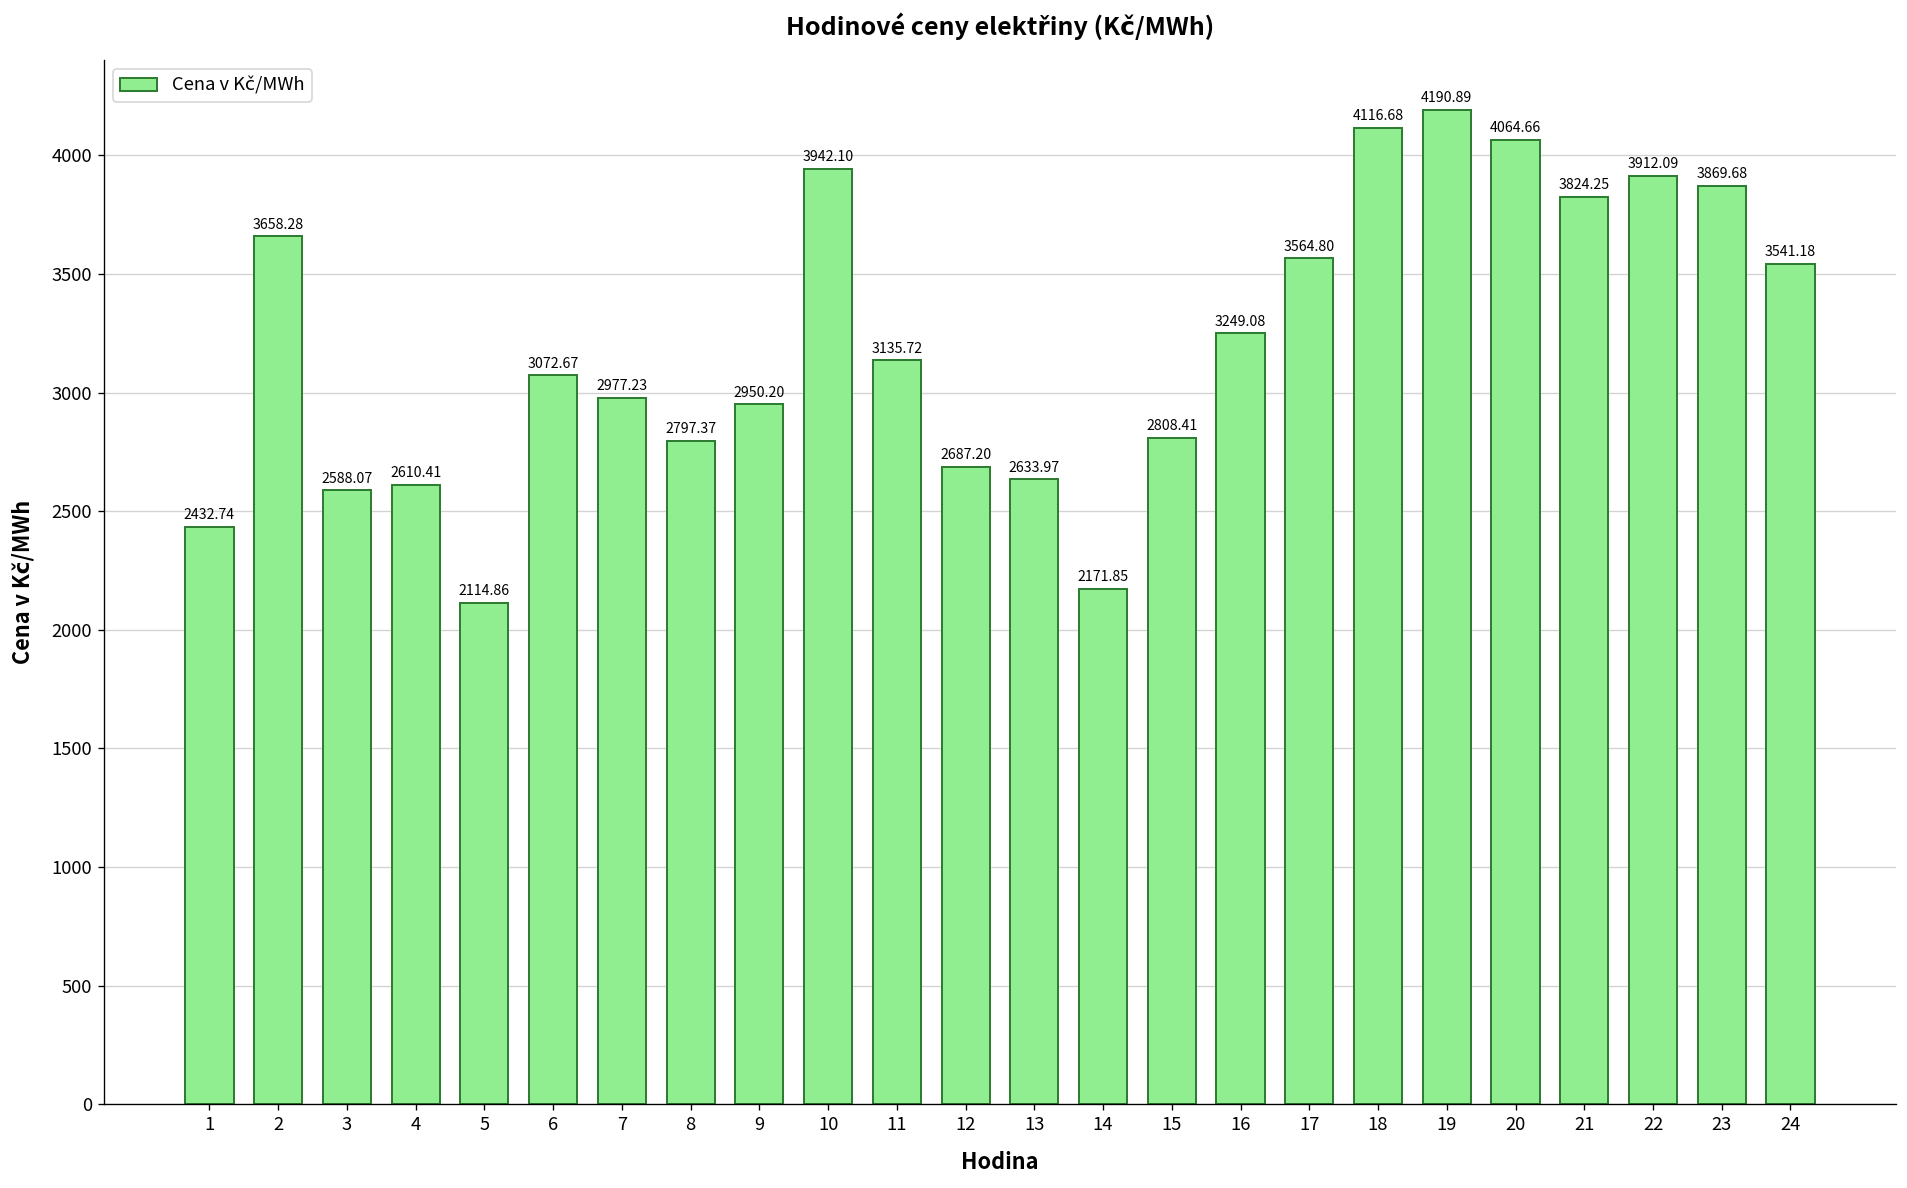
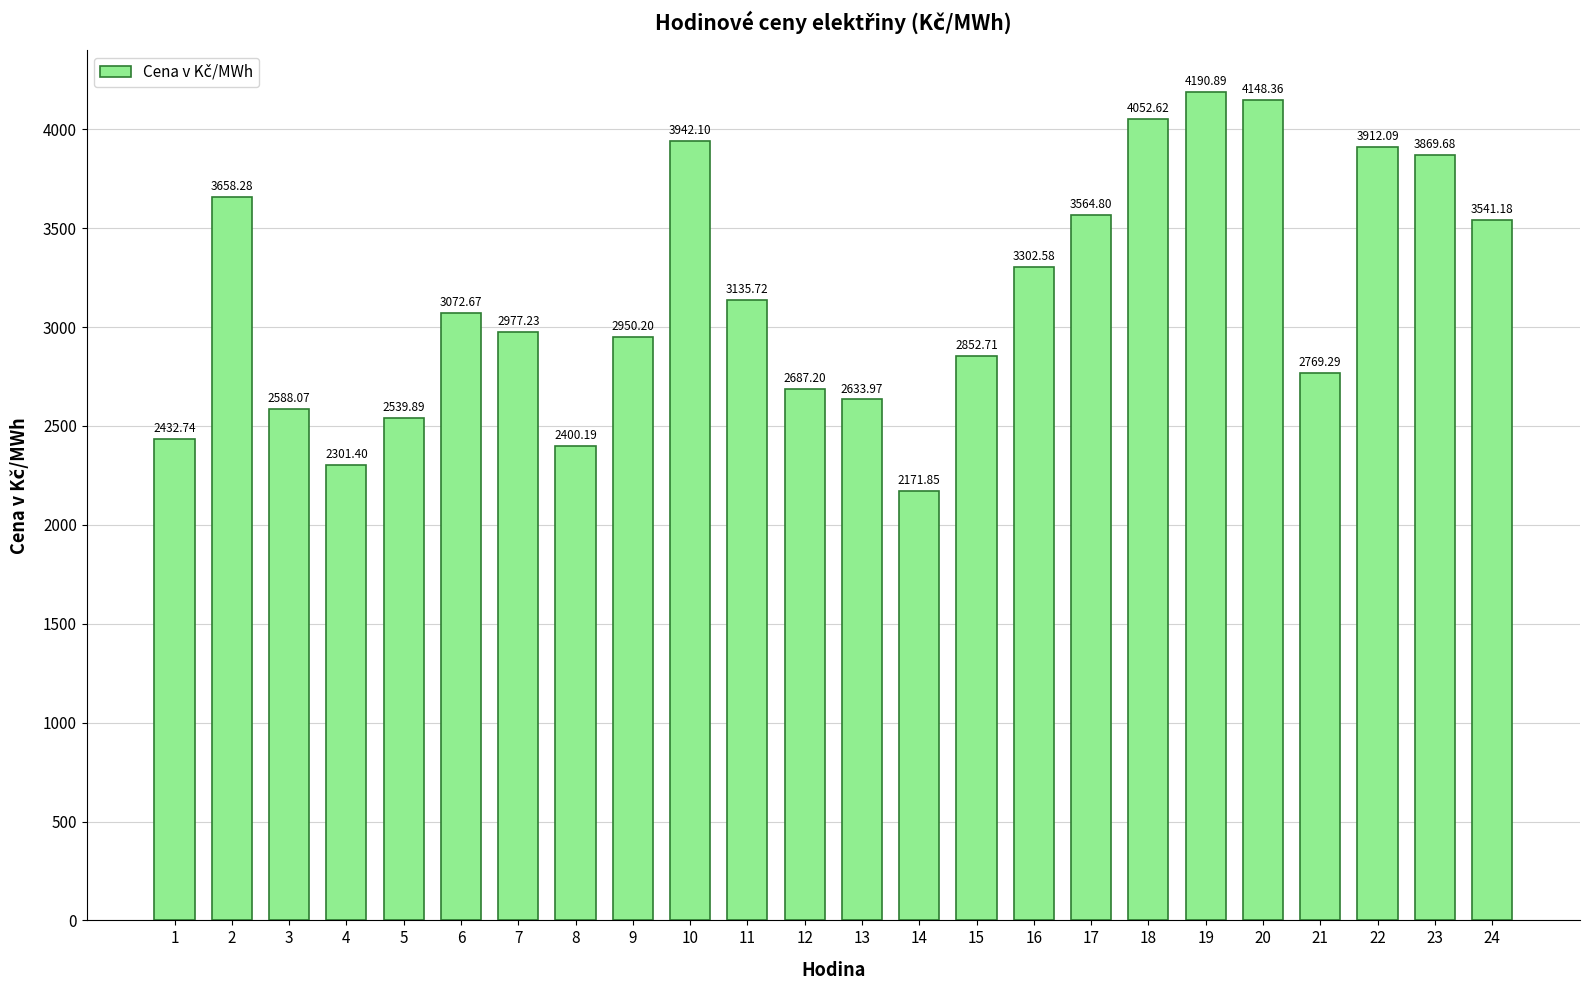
4: 2610.41 -> 2301.40
5: 2114.86 -> 2539.89
8: 2797.37 -> 2400.19
15: 2808.41 -> 2852.71
16: 3249.08 -> 3302.58
18: 4116.68 -> 4052.62
20: 4064.66 -> 4148.36
21: 3824.25 -> 2769.29
